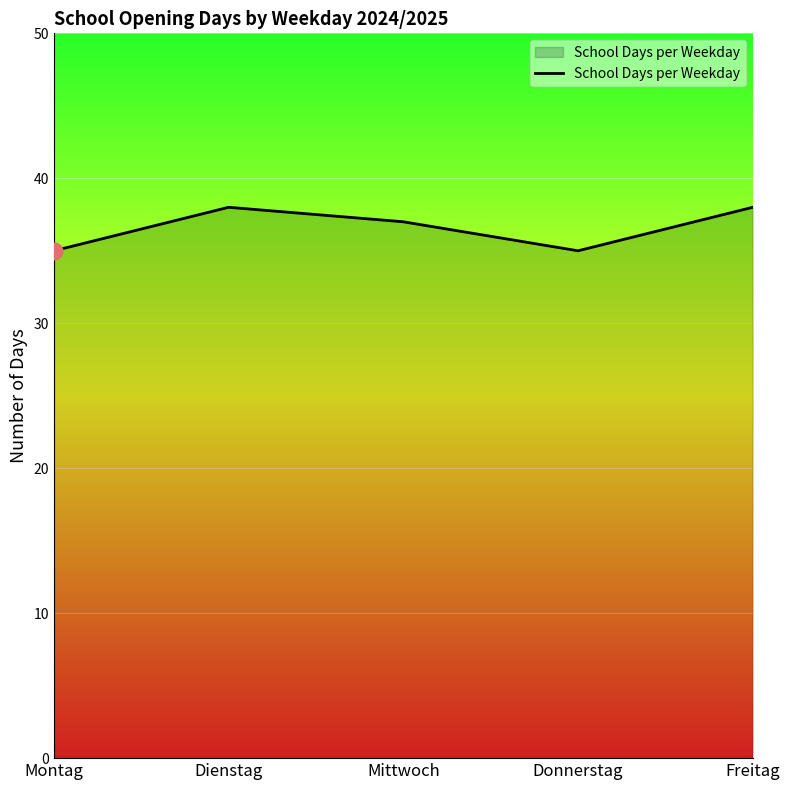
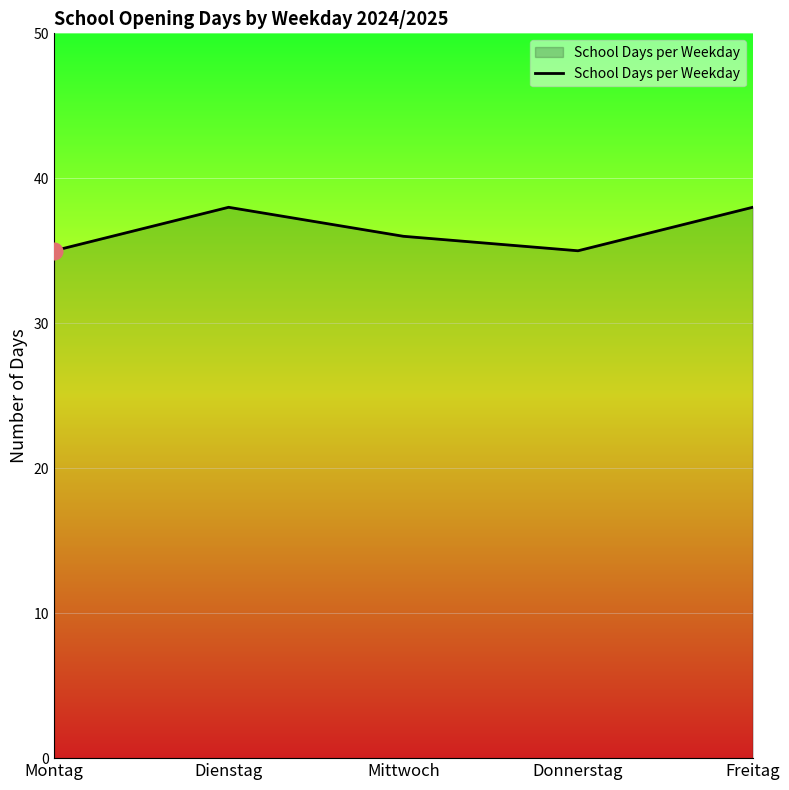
School Days per Weekday, Mittwoch: 37 -> 36
